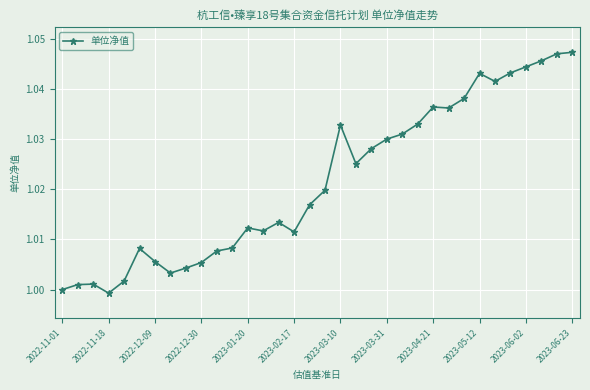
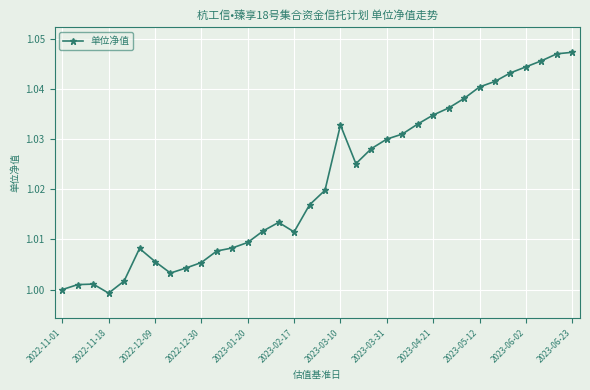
2023-01-20: 1.012 -> 1.009
2023-04-21: 1.036 -> 1.035
2023-05-12: 1.043 -> 1.040
